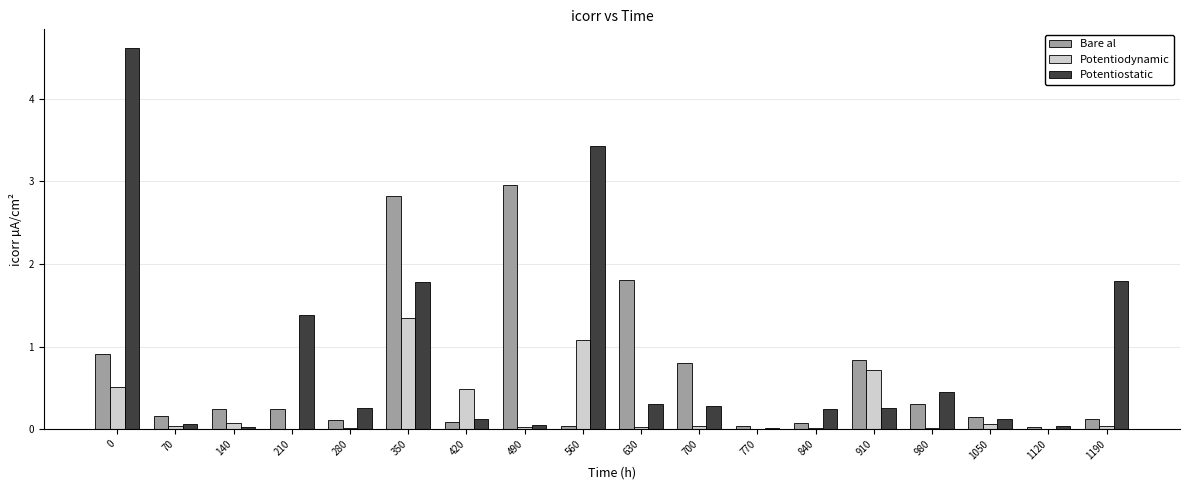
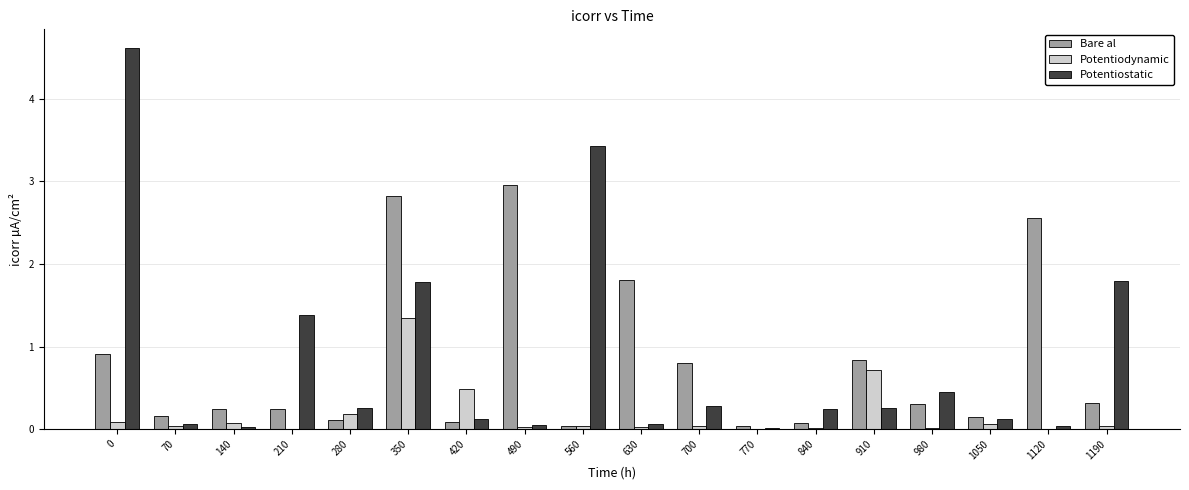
Potentiodynamic, 0: 0.5 -> 0.1
Potentiodynamic, 280: 0.0 -> 0.2
Potentiodynamic, 560: 1.1 -> 0.0
Potentiostatic, 630: 0.3 -> 0.1
Bare al, 1120: 0.0 -> 2.6
Bare al, 1190: 0.1 -> 0.3
